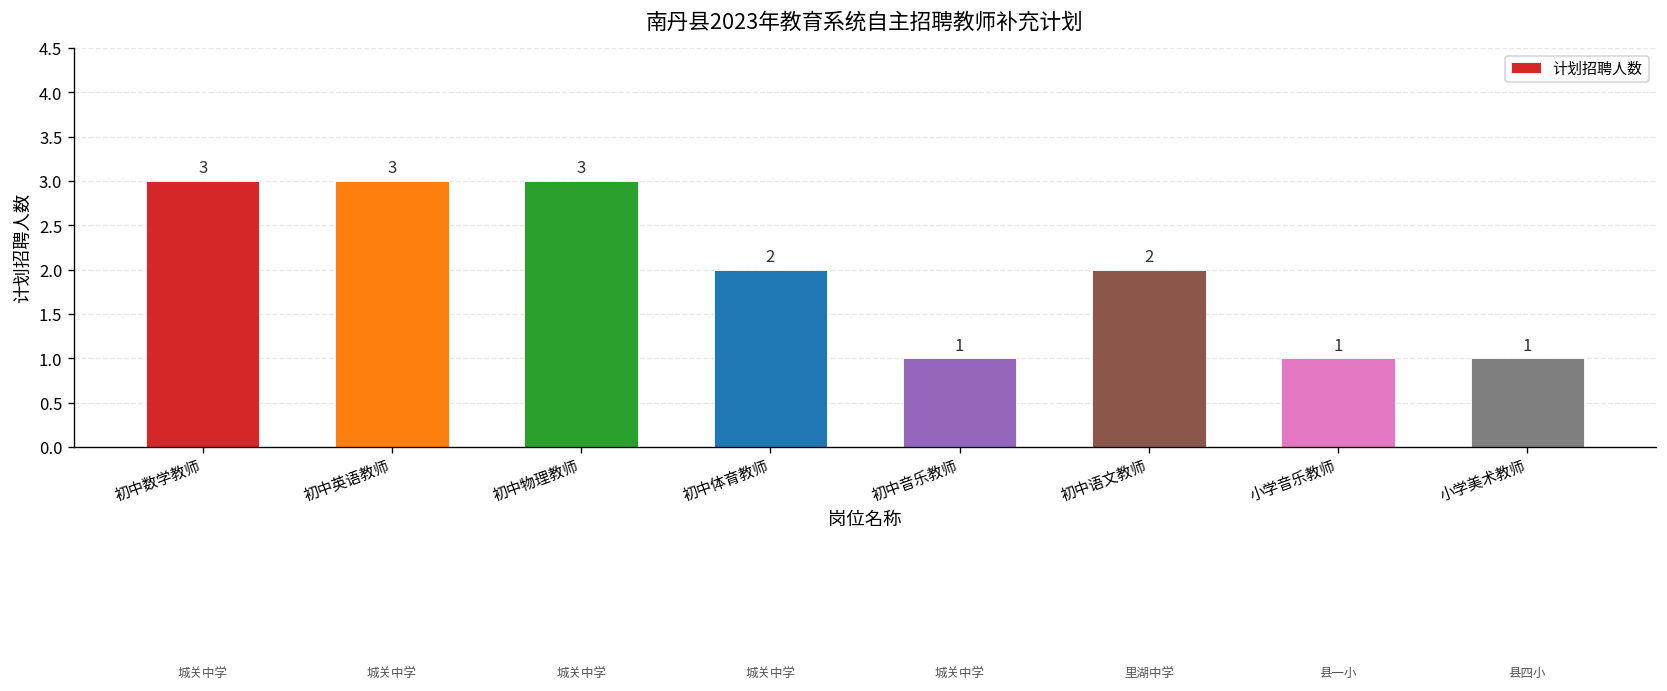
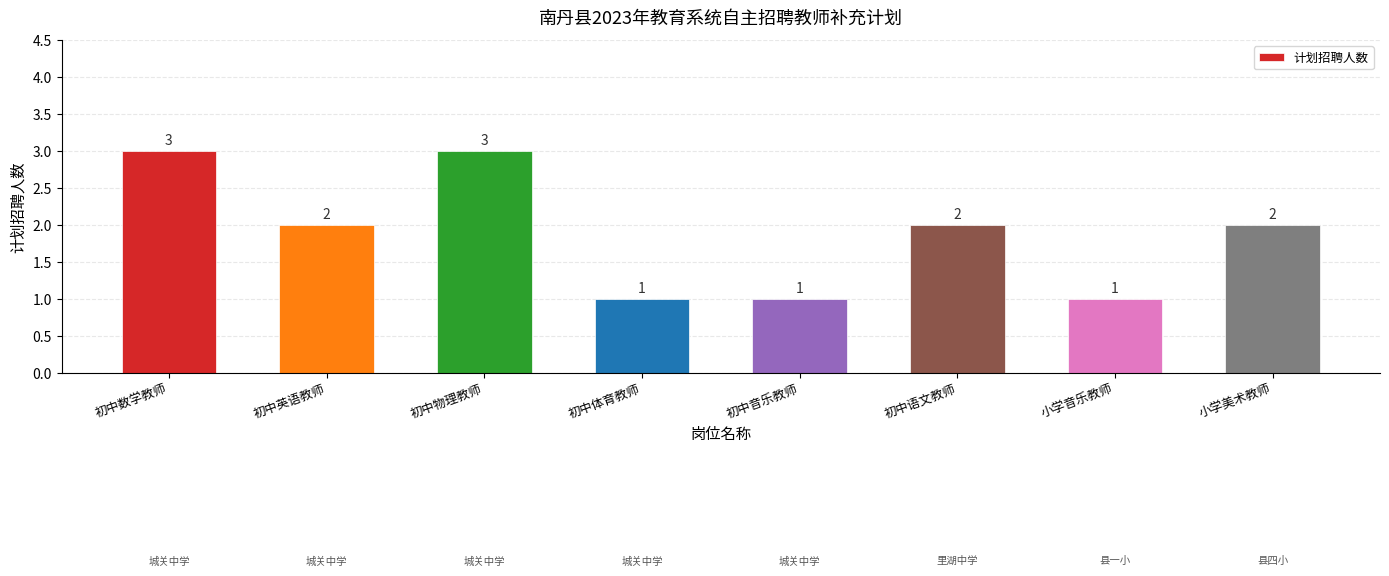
初中英语教师: 3 -> 2
初中体育教师: 2 -> 1
小学美术教师: 1 -> 2
